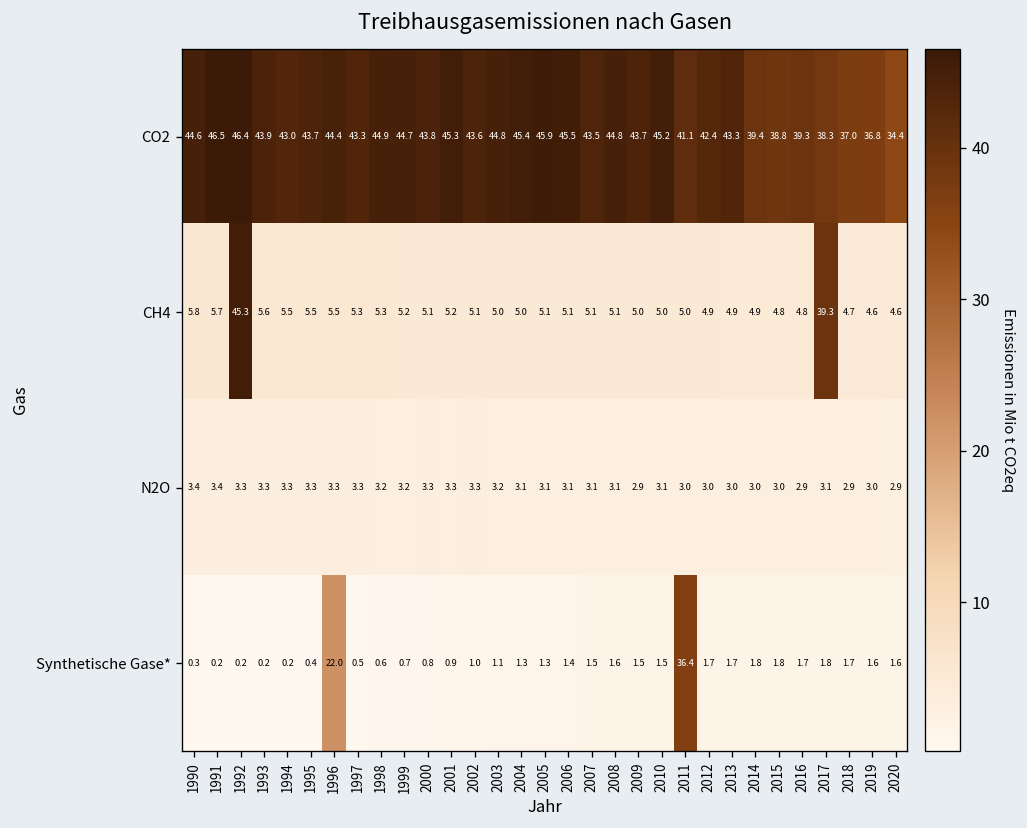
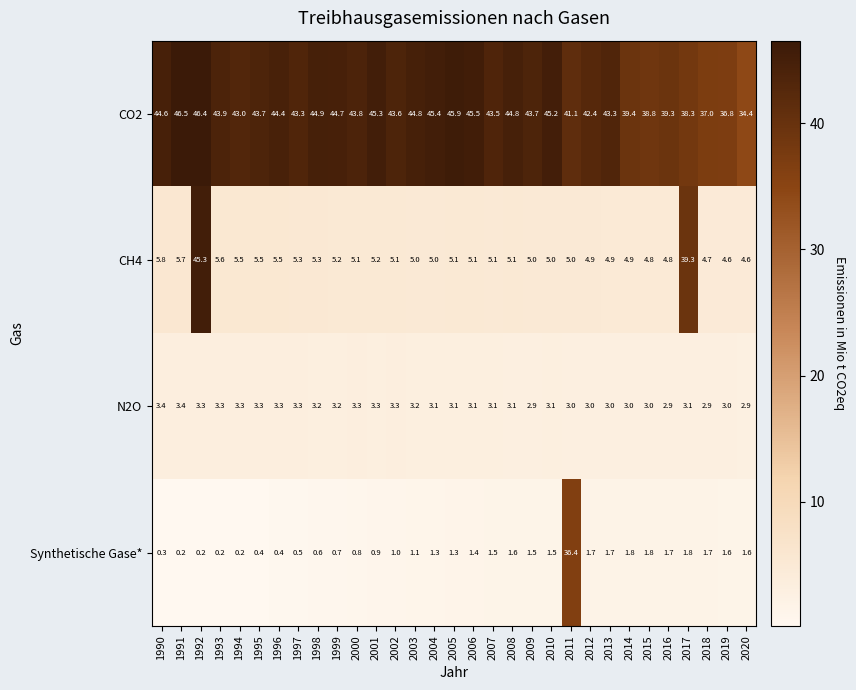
Synthetische Gase*, 1996: 22.0 -> 0.4
